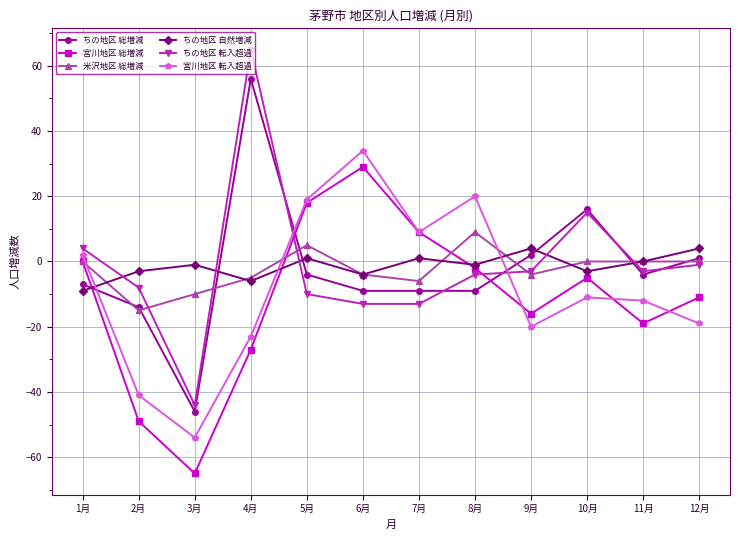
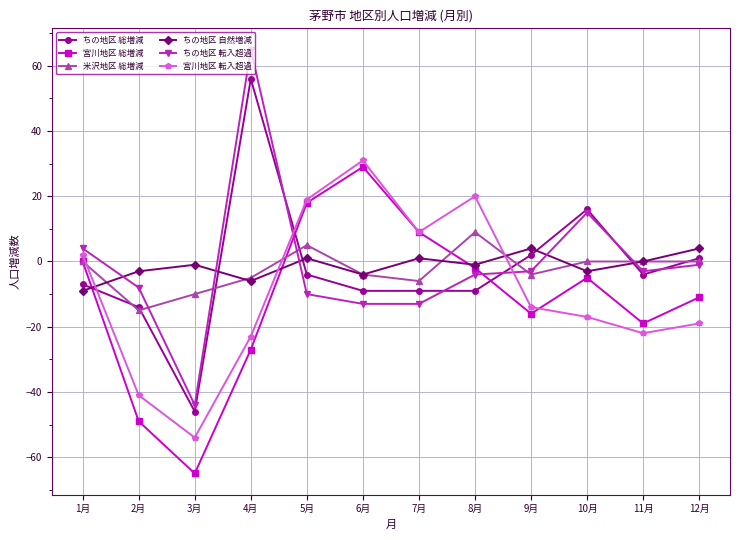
宮川地区 転入超過, 6月: 34 -> 31
宮川地区 転入超過, 9月: -20 -> -14
宮川地区 転入超過, 10月: -11 -> -17
宮川地区 転入超過, 11月: -12 -> -22
